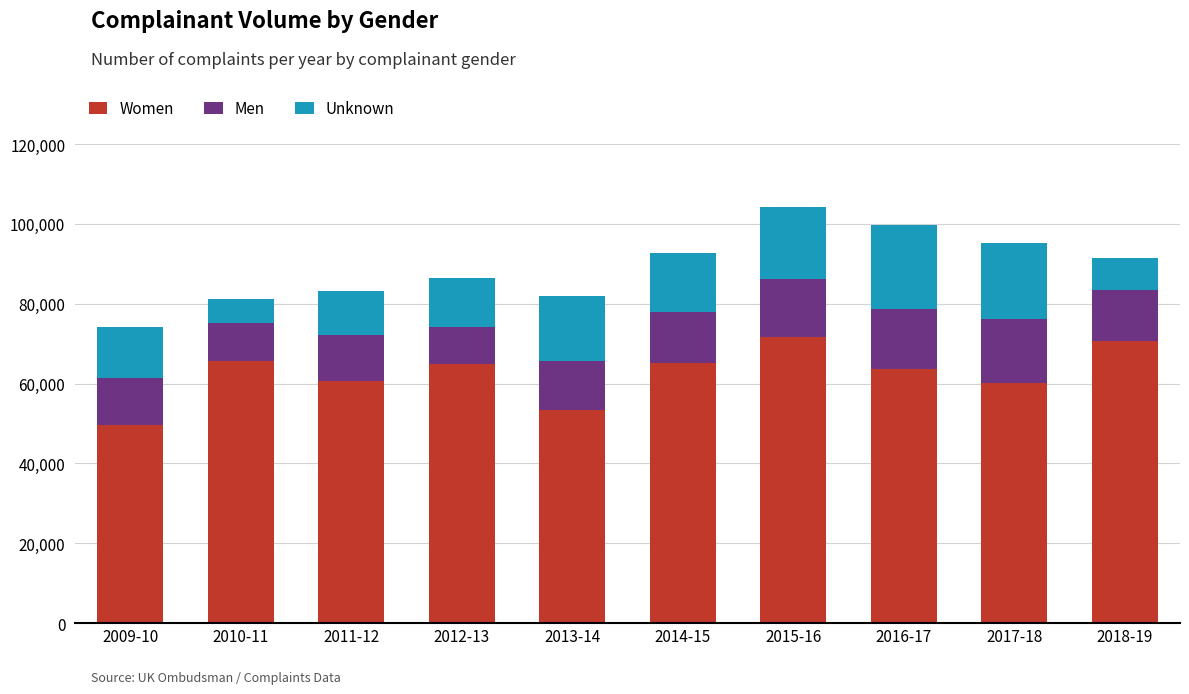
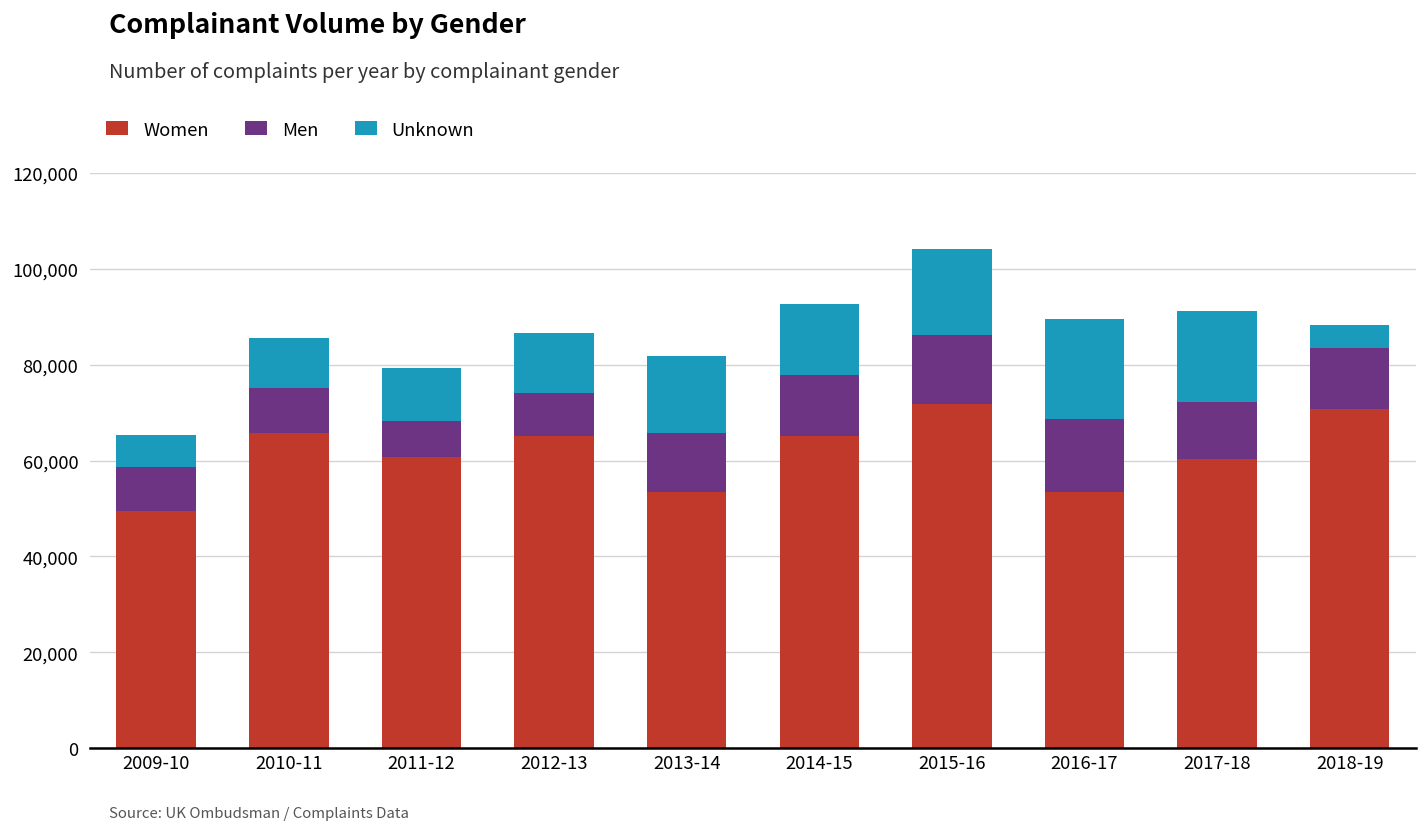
Men, 2009-10: 12,000 -> 9,000
Unknown, 2009-10: 13,000 -> 7,000
Unknown, 2010-11: 6,000 -> 11,000
Men, 2011-12: 11,000 -> 8,000
Women, 2016-17: 64,000 -> 53,000
Men, 2017-18: 16,000 -> 12,000
Unknown, 2018-19: 8,000 -> 5,000
